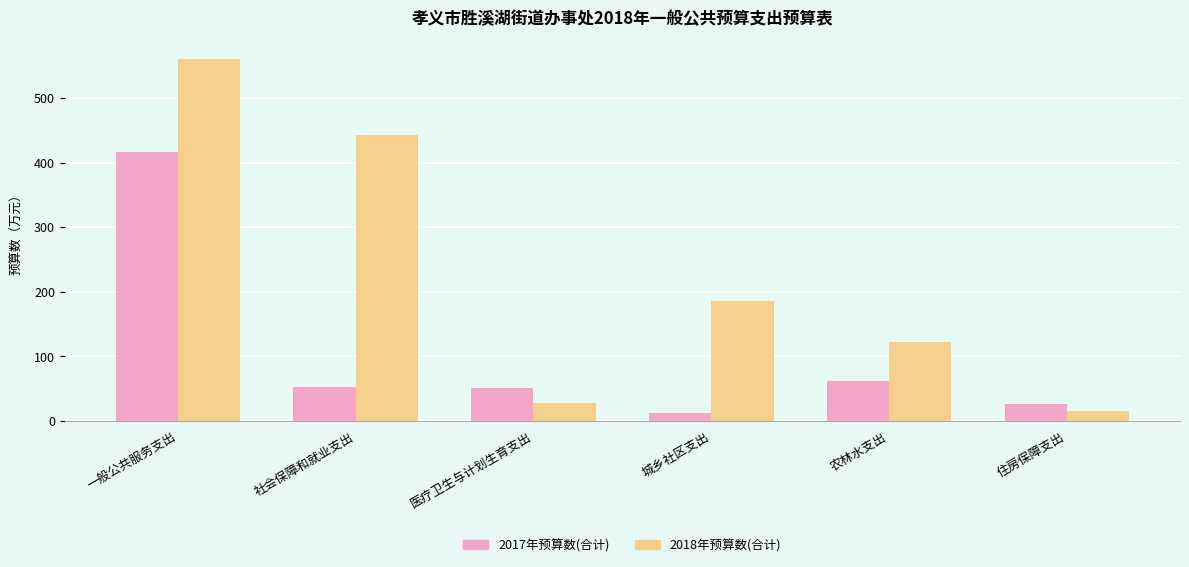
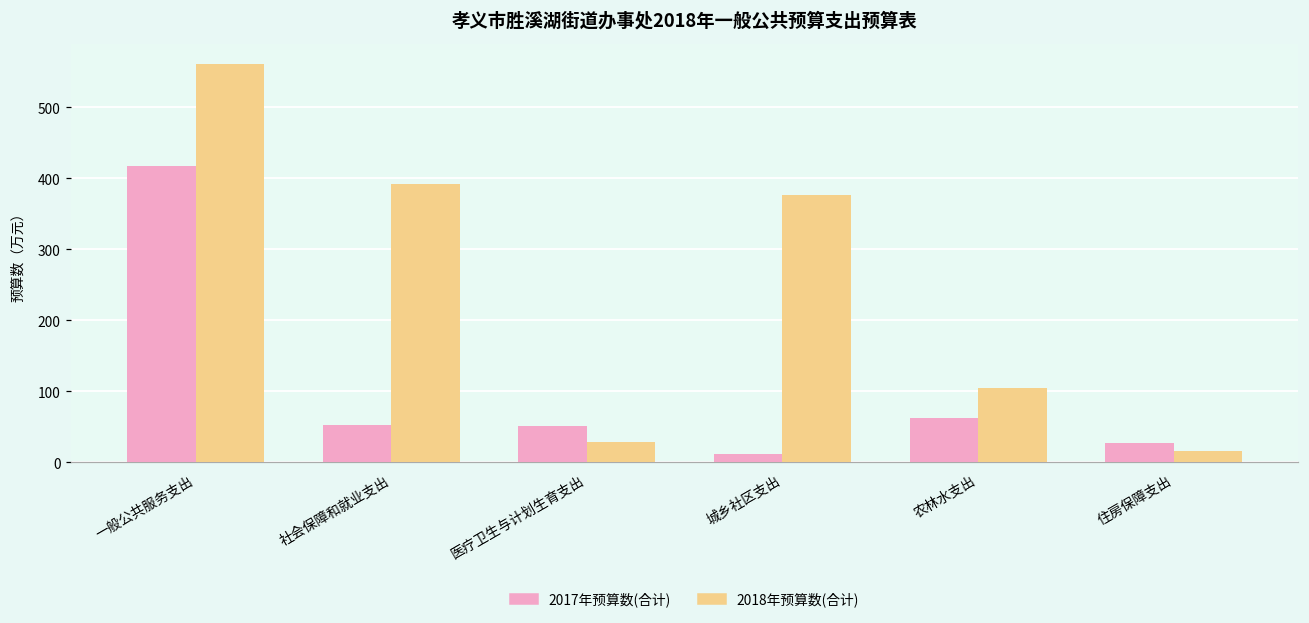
2018年预算数(合计), 社会保障和就业支出: 440 -> 390
2018年预算数(合计), 城乡社区支出: 190 -> 380
2018年预算数(合计), 农林水支出: 120 -> 100
